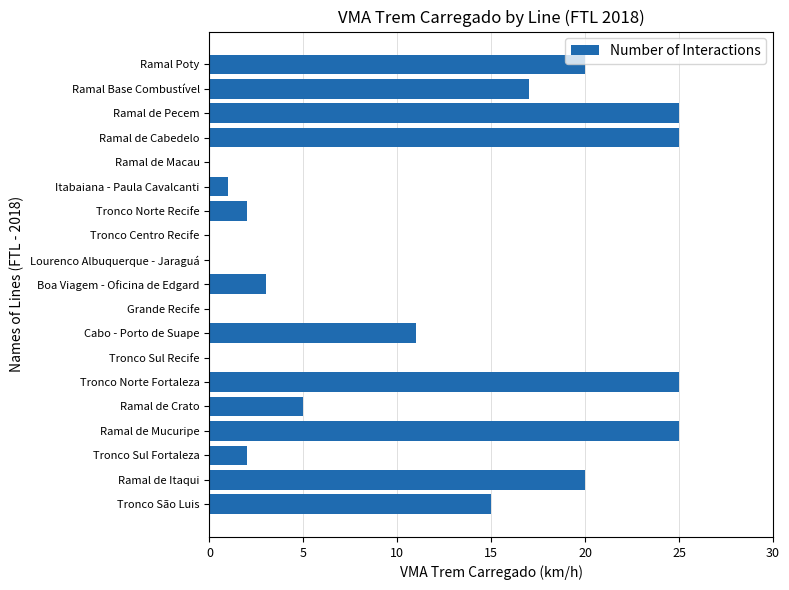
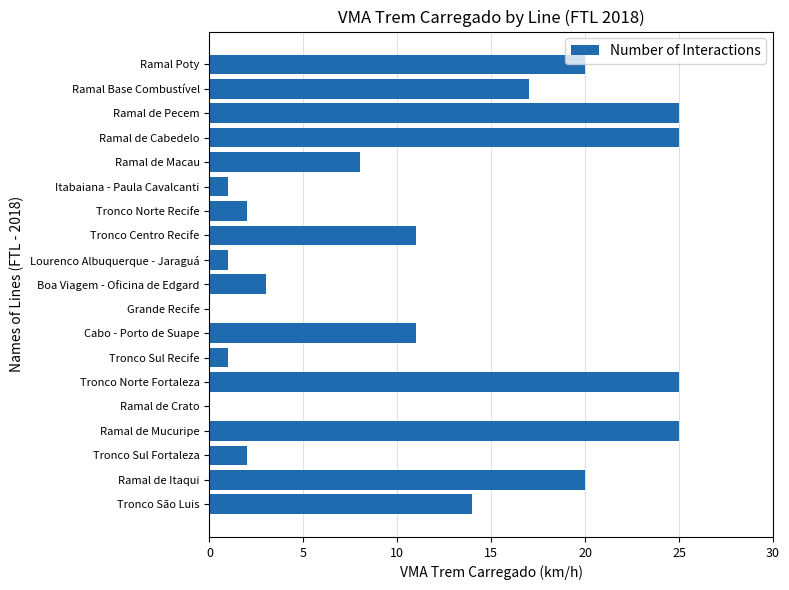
Ramal de Macau: 0 -> 8
Tronco Centro Recife: 0 -> 11
Lourenco Albuquerque - Jaraguá: 0 -> 1
Tronco Sul Recife: 0 -> 1
Ramal de Crato: 5 -> 0
Tronco São Luis: 15 -> 14
